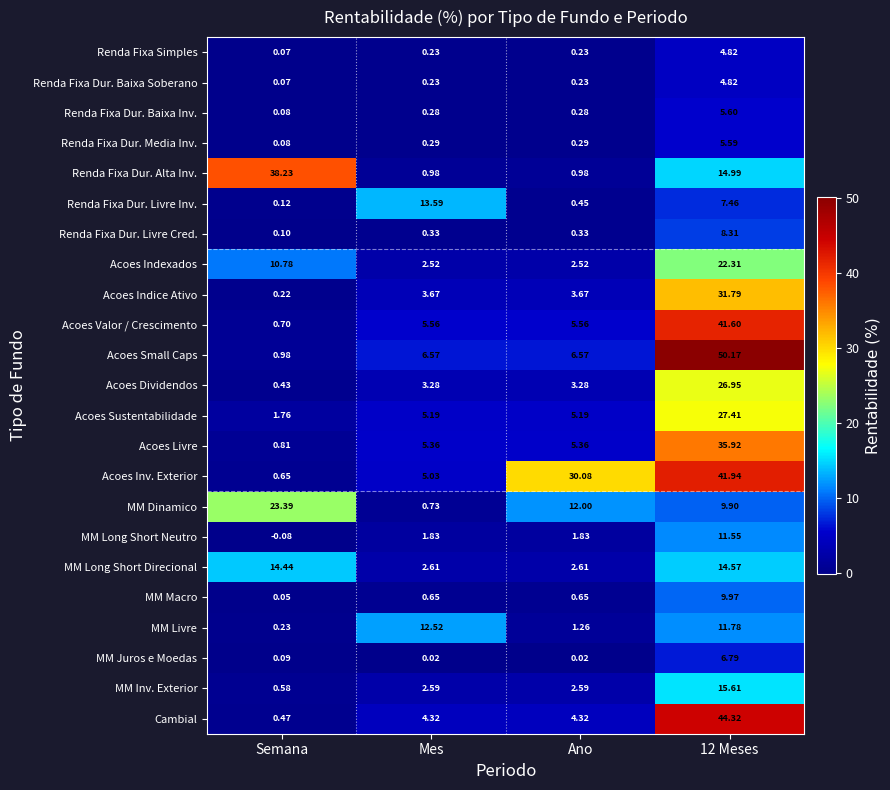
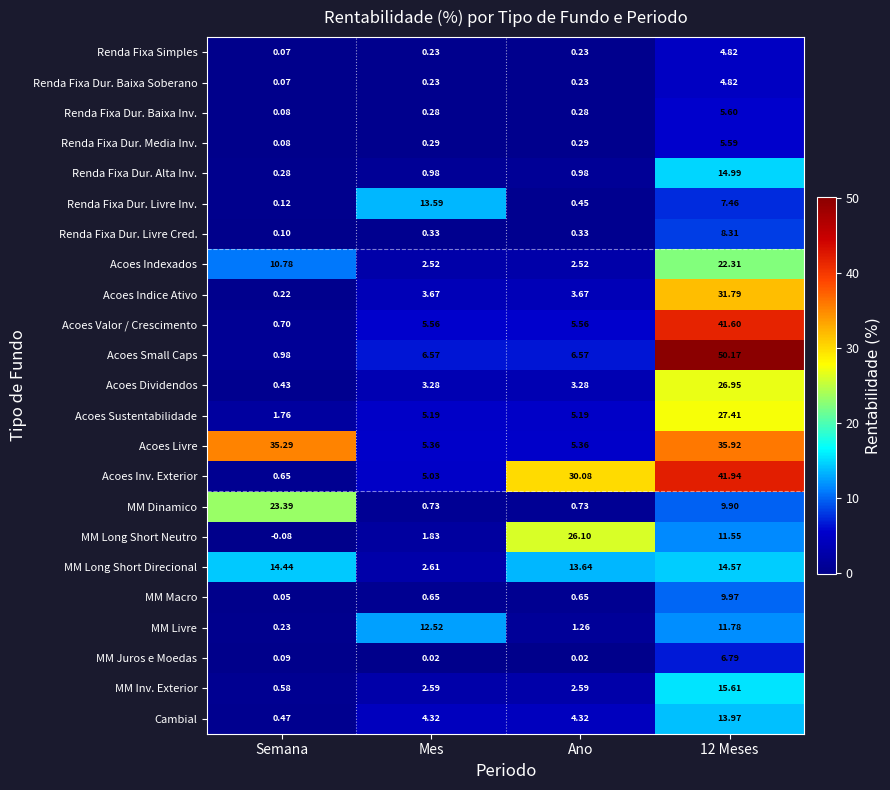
Renda Fixa Dur. Alta Inv., Semana: 38.23 -> 0.28
Acoes Livre, Semana: 0.81 -> 35.29
MM Dinamico, Ano: 12.00 -> 0.73
MM Long Short Neutro, Ano: 1.83 -> 26.10
MM Long Short Direcional, Ano: 2.61 -> 13.64
Cambial, 12 Meses: 44.32 -> 13.97
